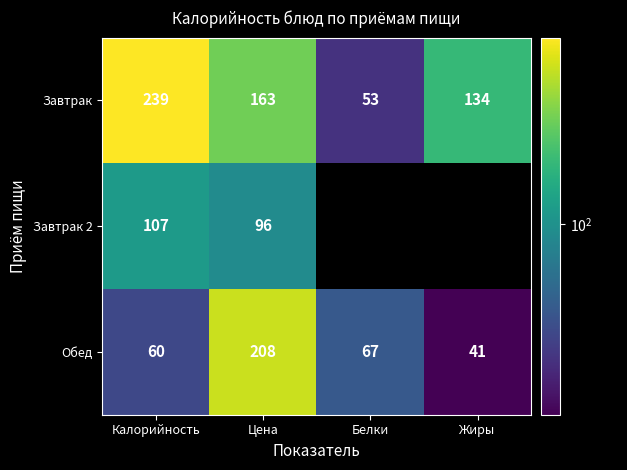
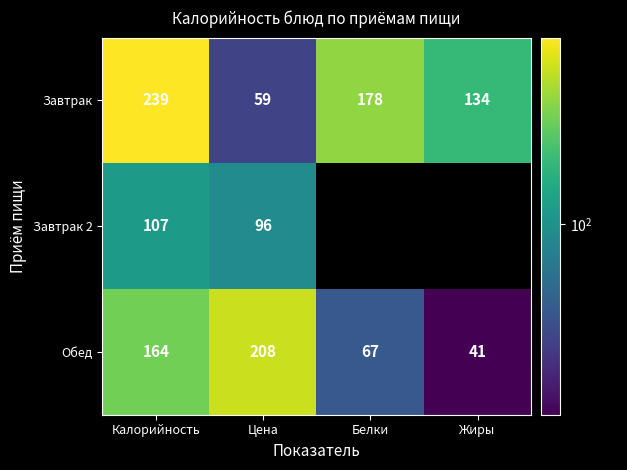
Завтрак, Цена: 163 -> 59
Завтрак, Белки: 53 -> 178
Обед, Калорийность: 60 -> 164
